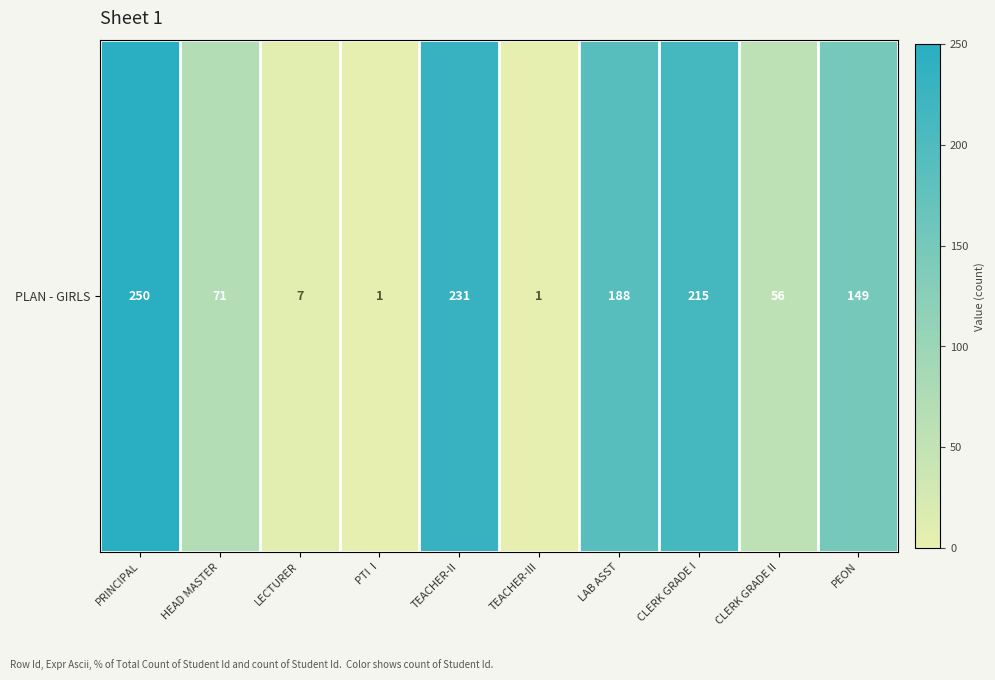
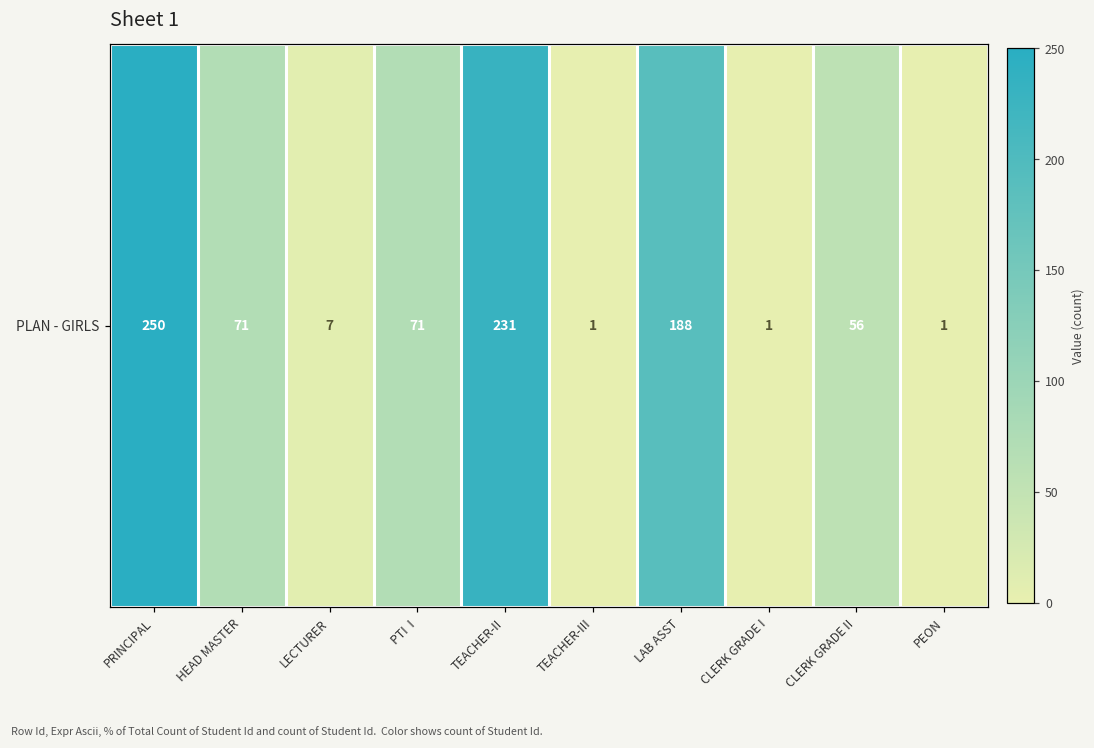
PLAN - GIRLS, PTI I: 1 -> 71
PLAN - GIRLS, CLERK GRADE I: 215 -> 1
PLAN - GIRLS, PEON: 149 -> 1
